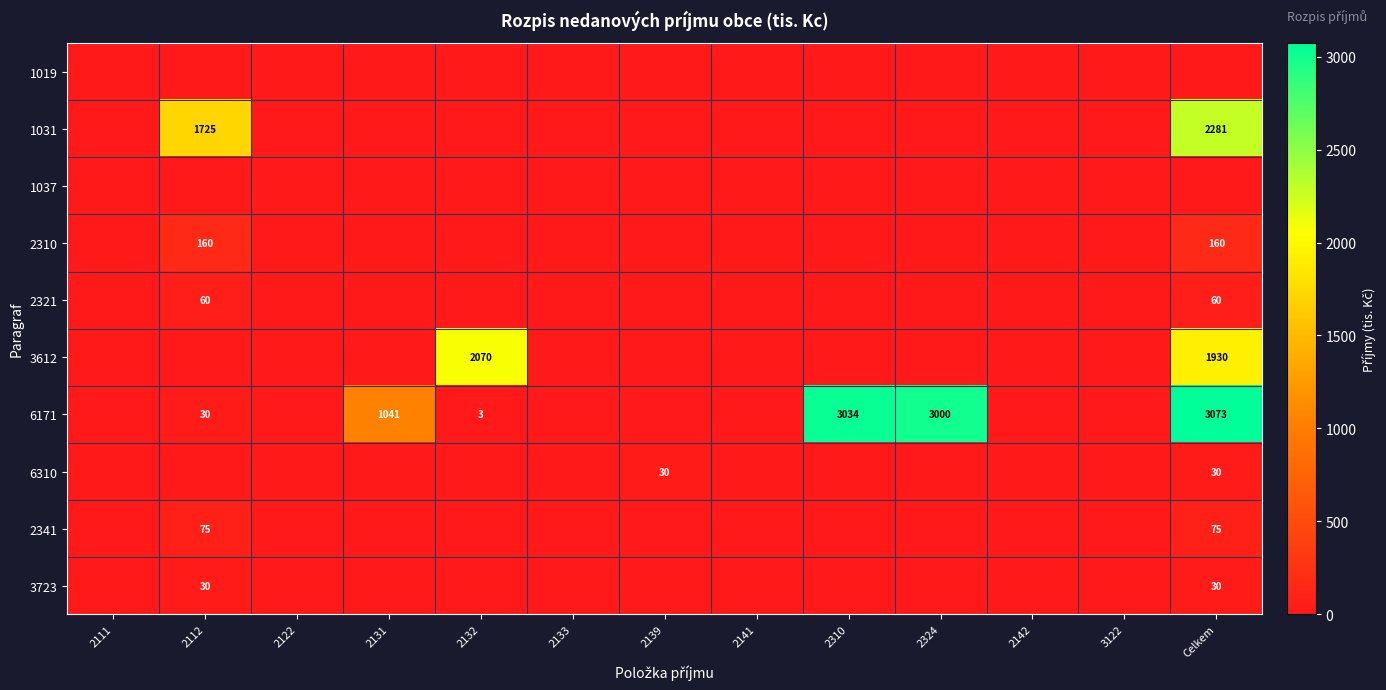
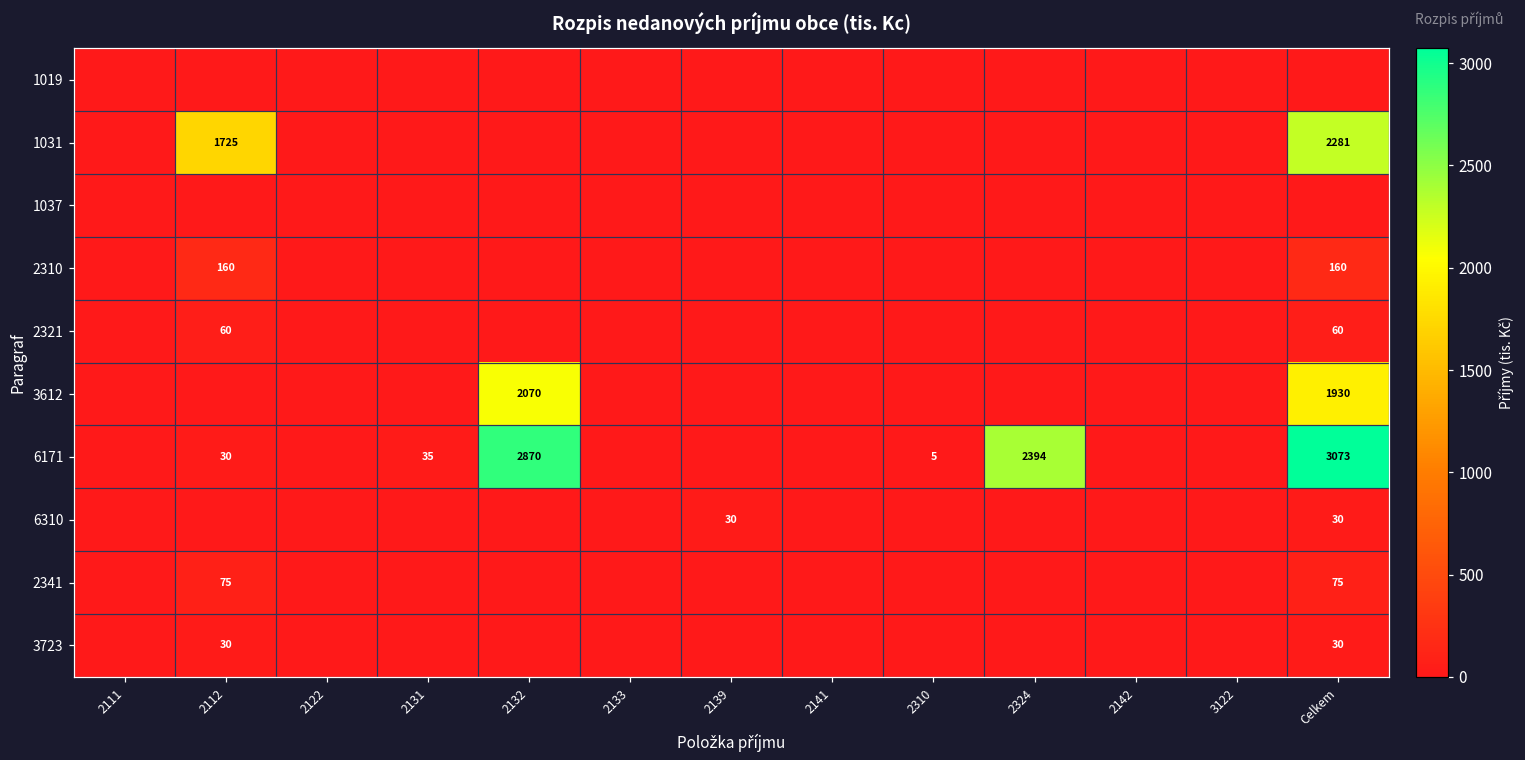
6171, 2131: 1041 -> 35
6171, 2132: 3 -> 2870
6171, 2310: 3034 -> 5
6171, 2324: 3000 -> 2394
